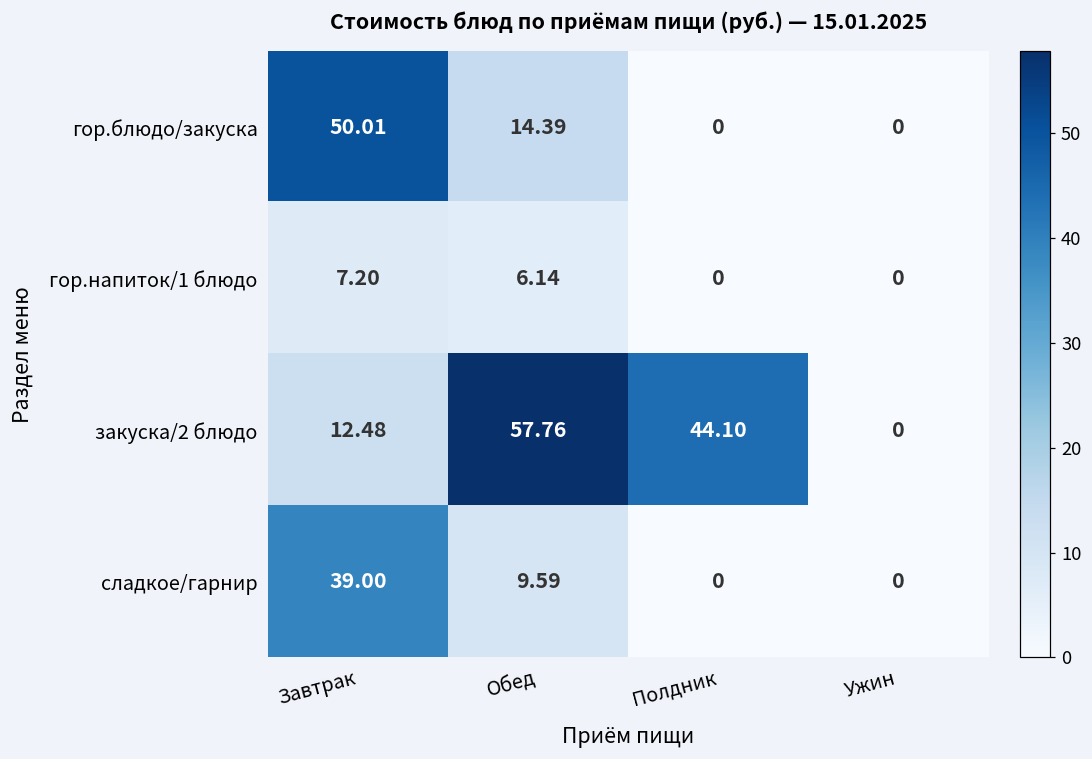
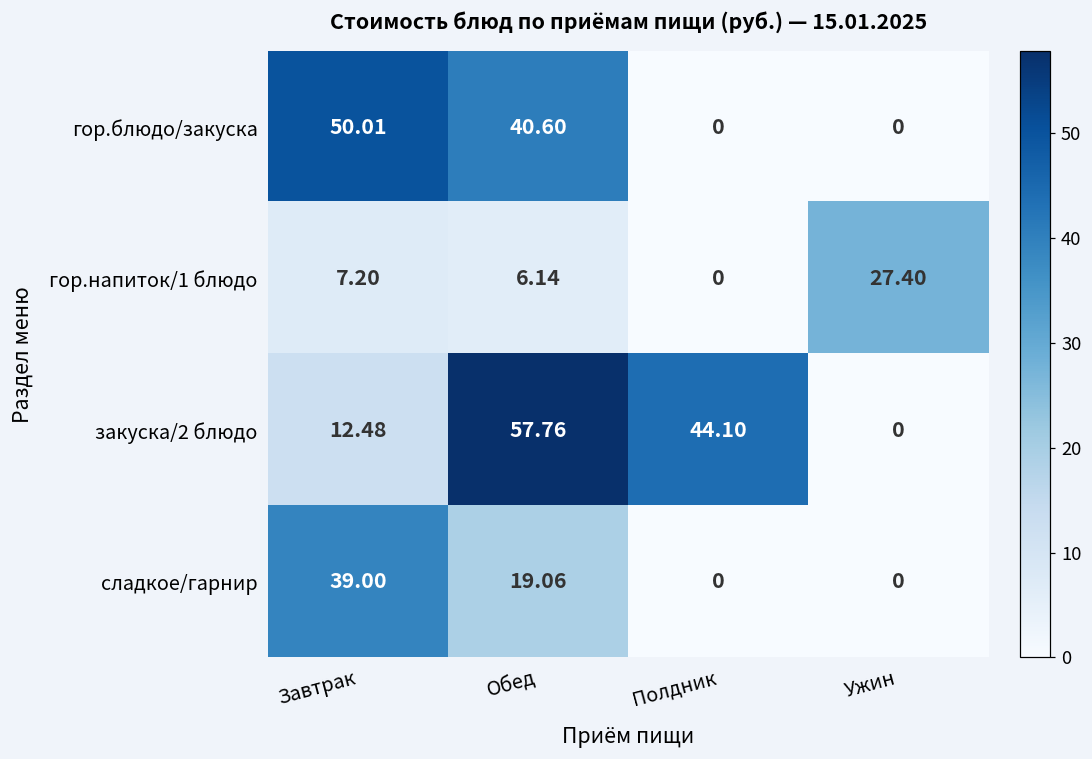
гор.блюдо/закуска, Обед: 14.39 -> 40.60
гор.напиток/1 блюдо, Ужин: 0 -> 27.40
сладкое/гарнир, Обед: 9.59 -> 19.06
